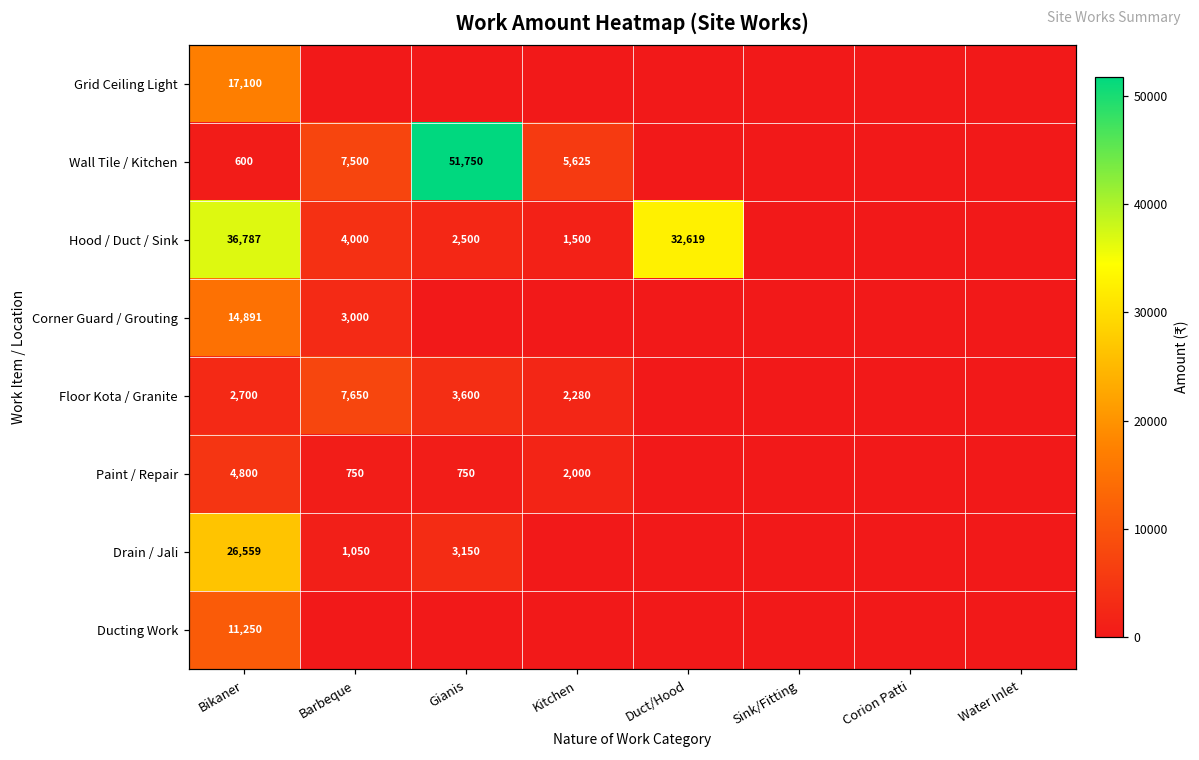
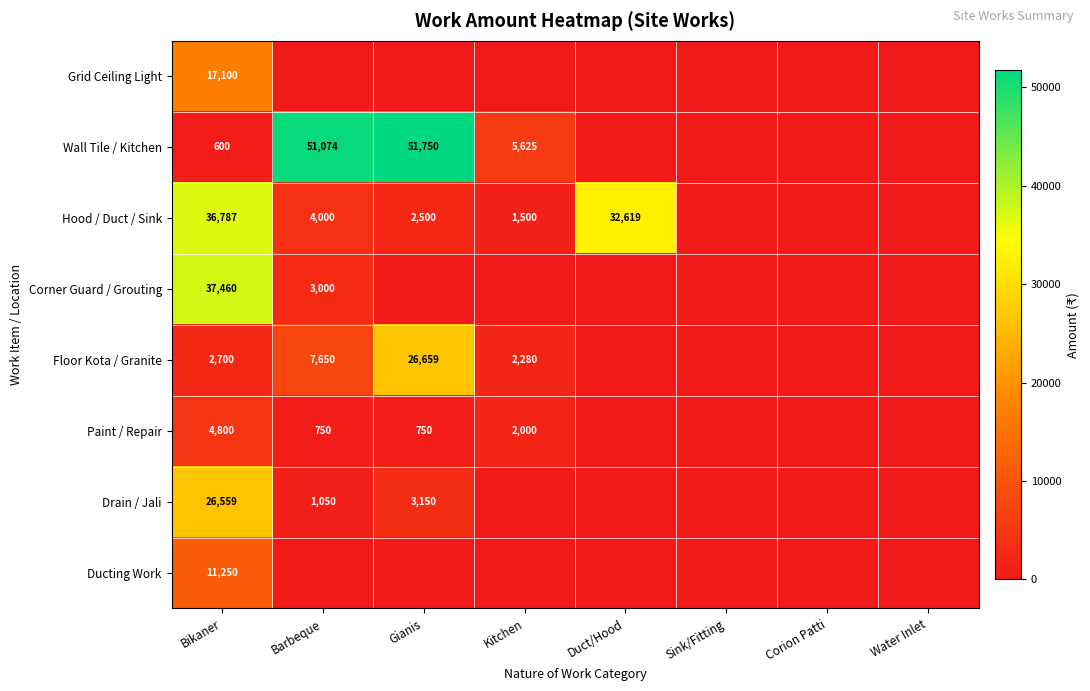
Wall Tile / Kitchen, Barbeque: 7,500 -> 51,074
Corner Guard / Grouting, Bikaner: 14,891 -> 37,460
Floor Kota / Granite, Gianis: 3,600 -> 26,659
